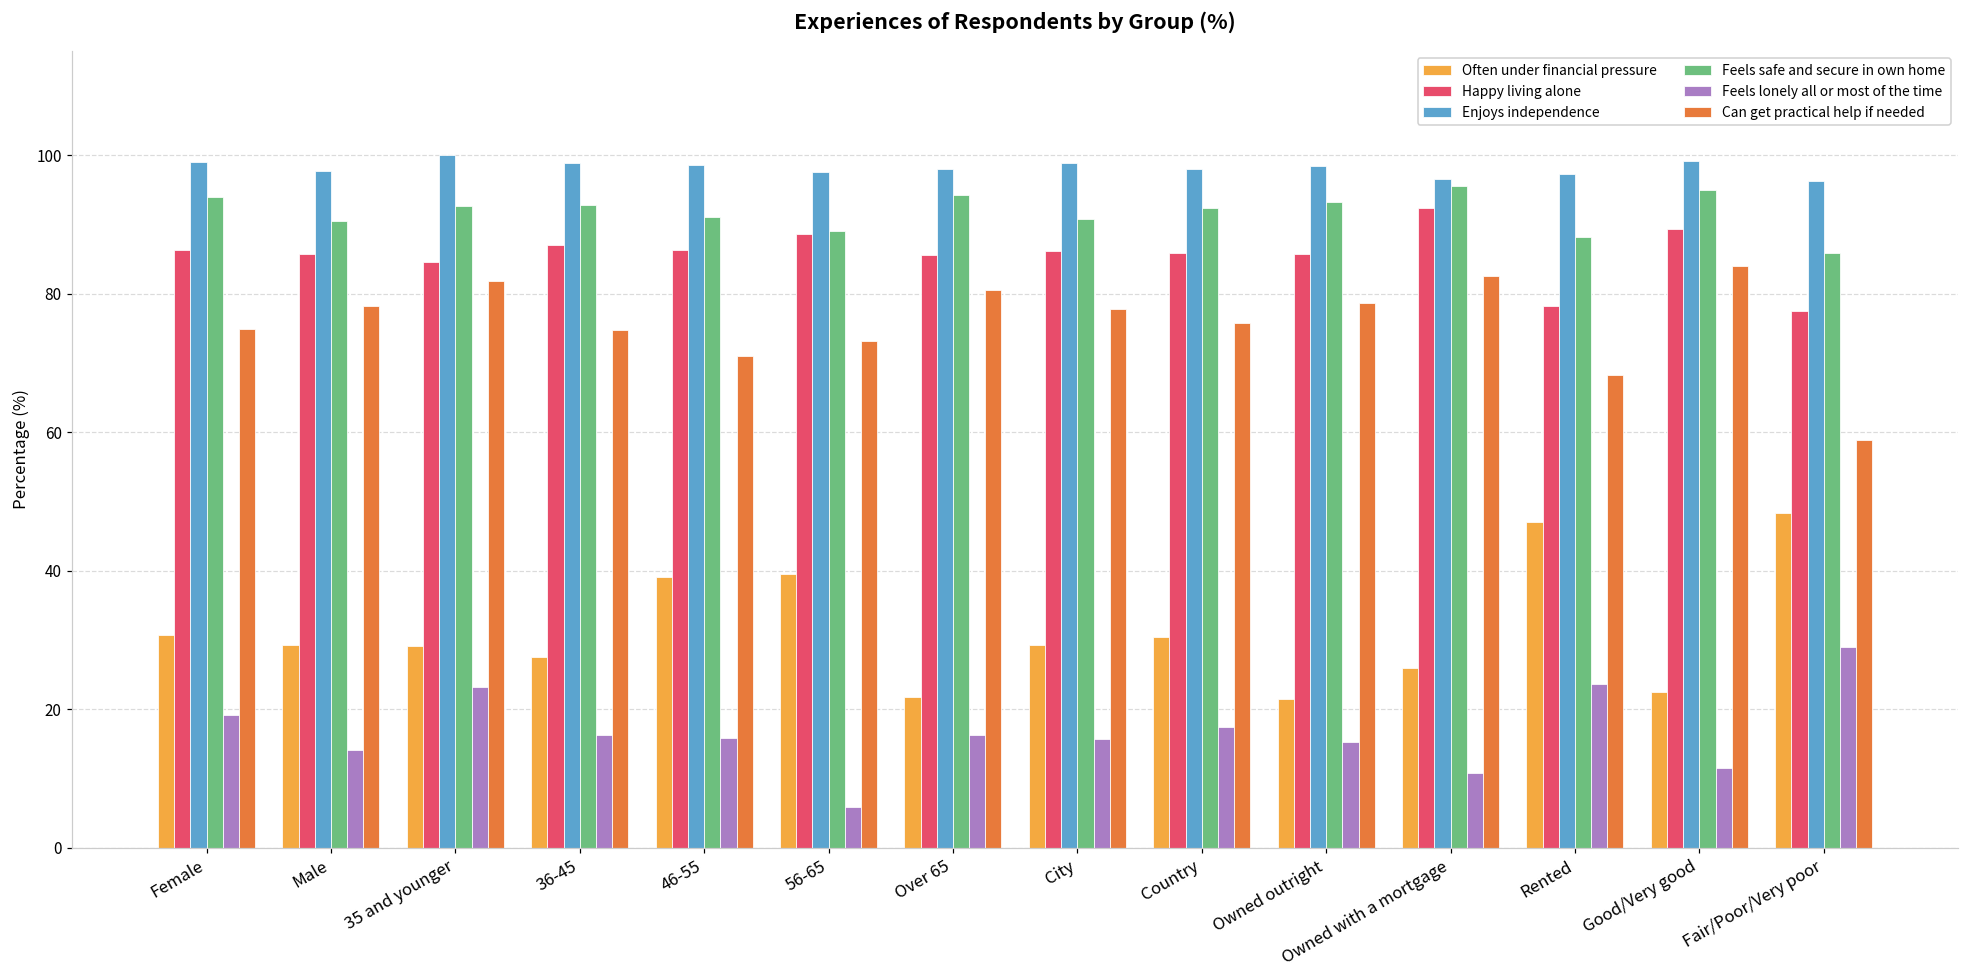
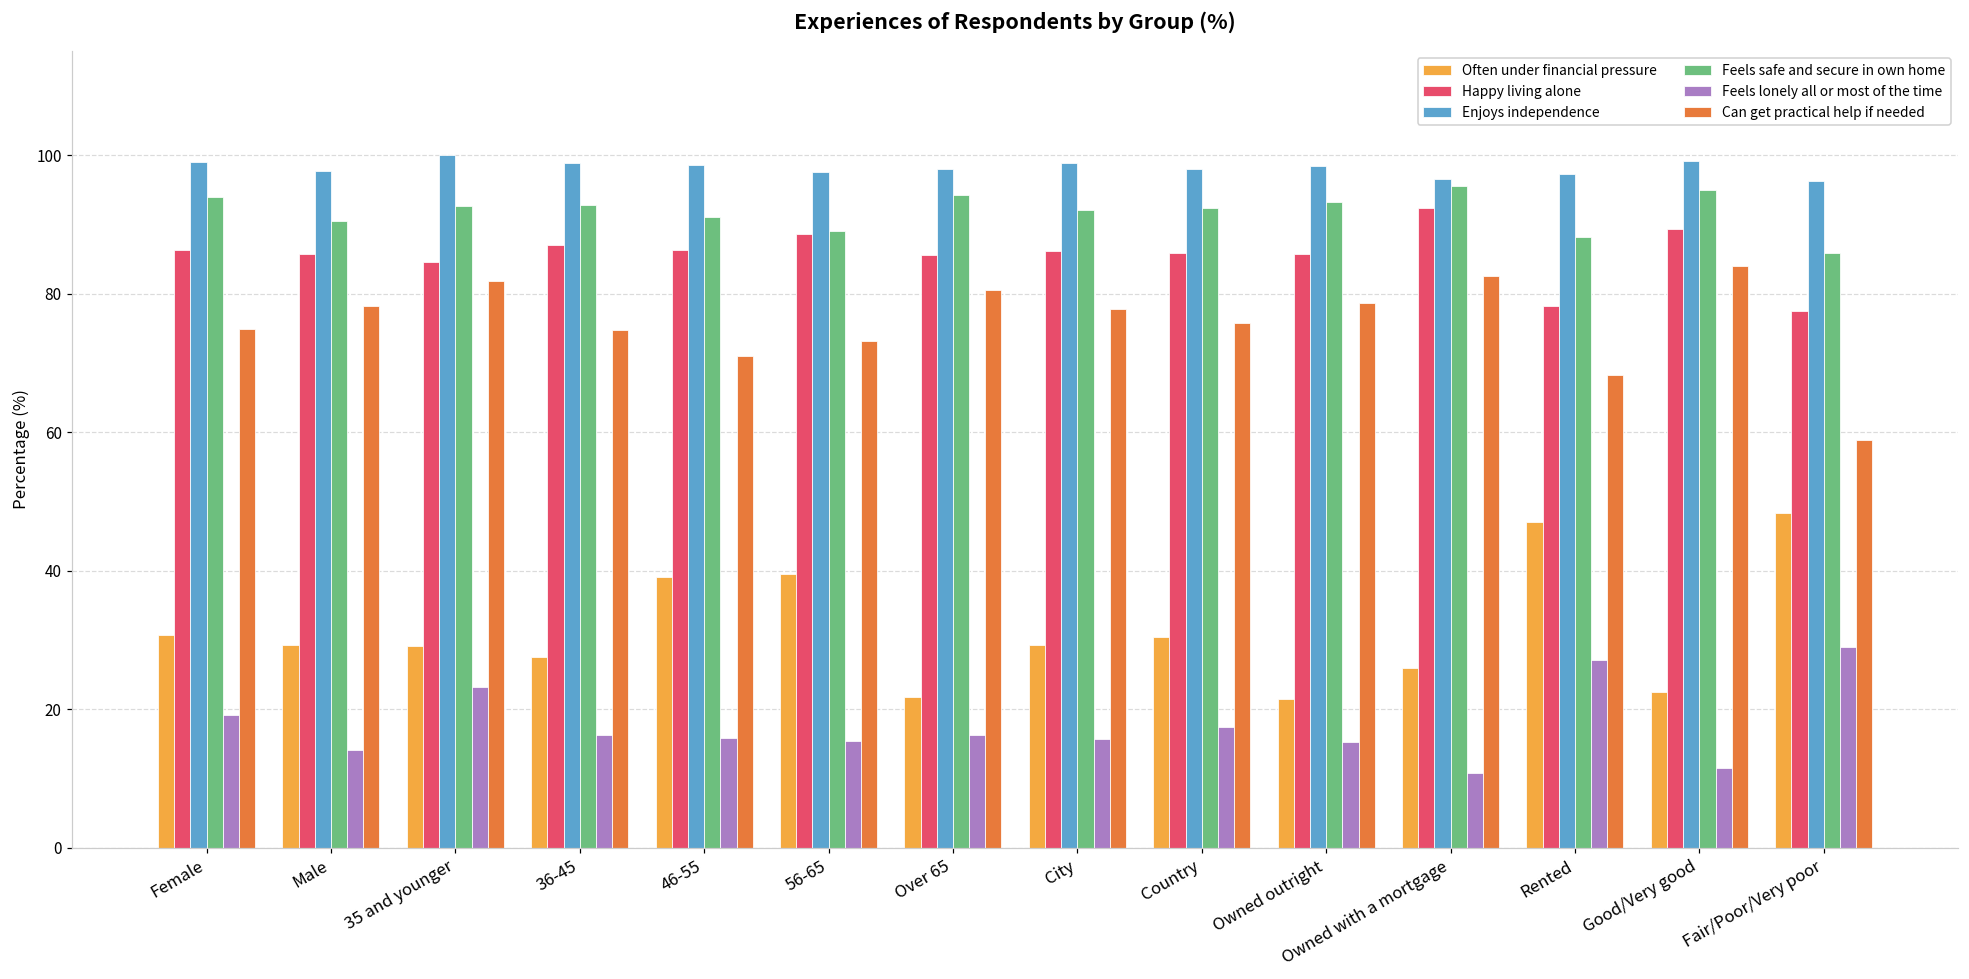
Feels lonely all or most of the time, 56-65: 6 -> 15
Feels safe and secure in own home, City: 91 -> 92
Feels lonely all or most of the time, Rented: 24 -> 27
